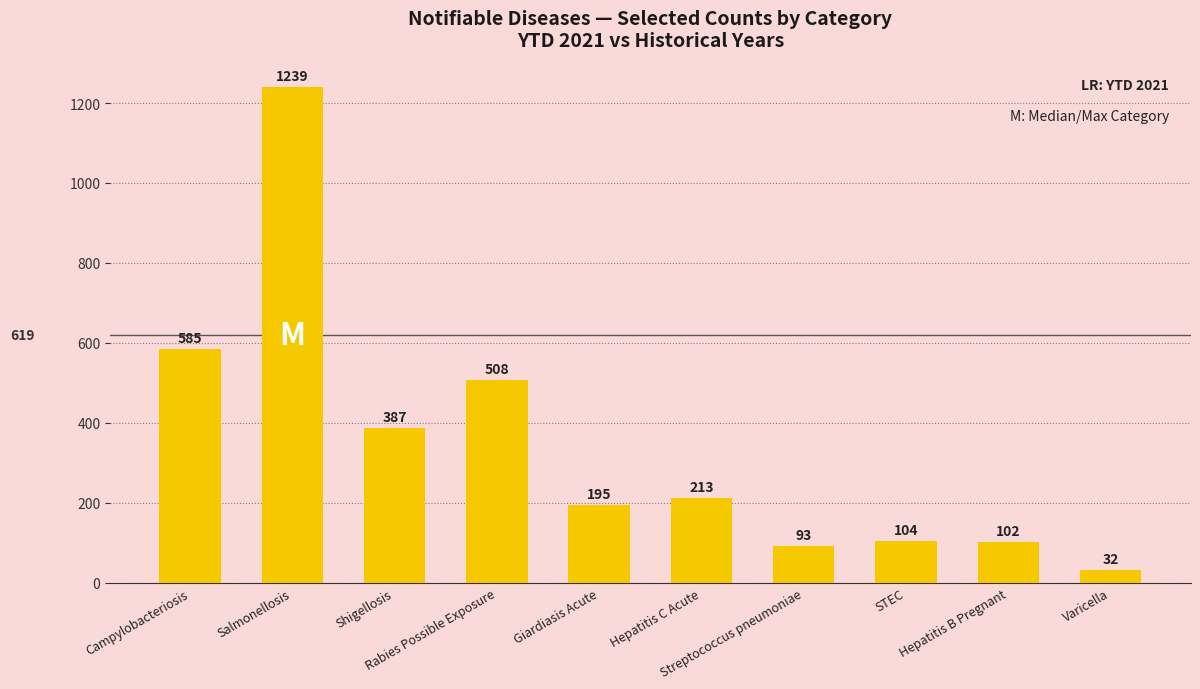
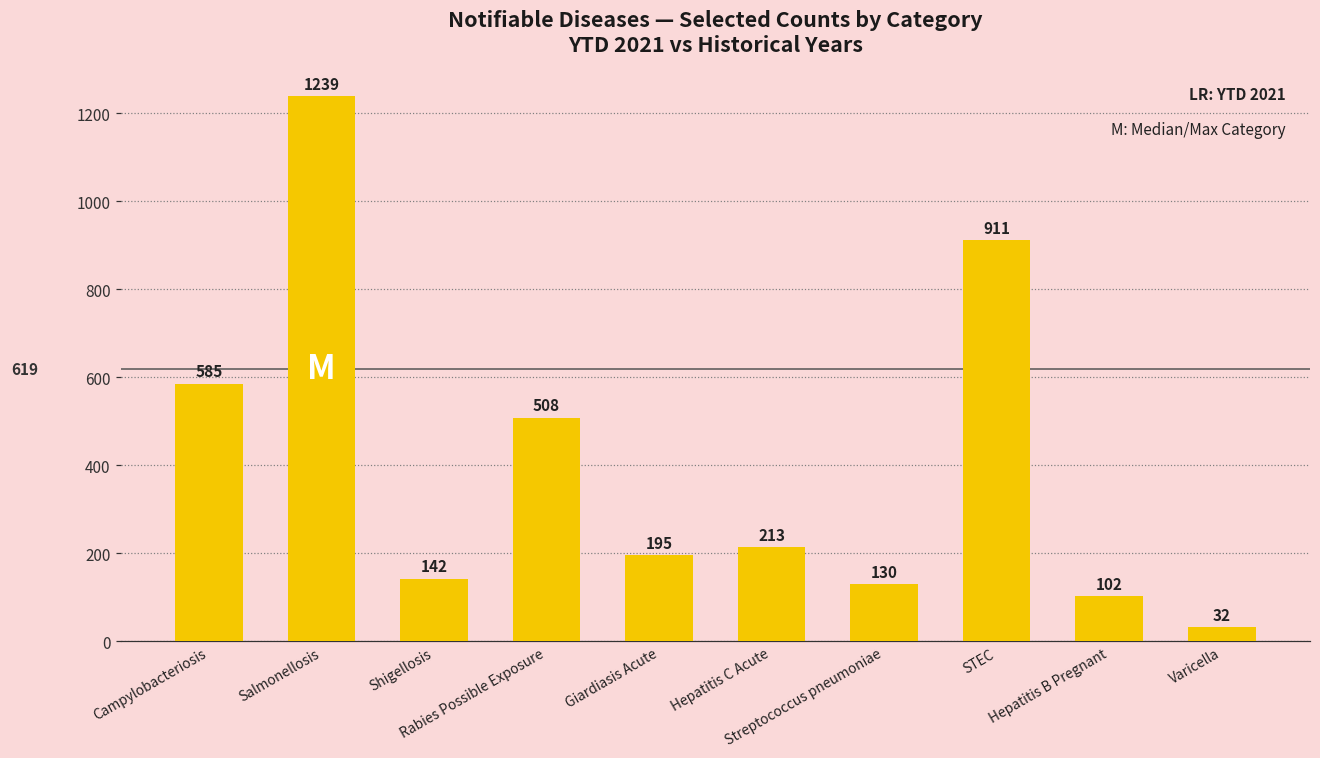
Shigellosis: 387 -> 142
Streptococcus pneumoniae: 93 -> 130
STEC: 104 -> 911
